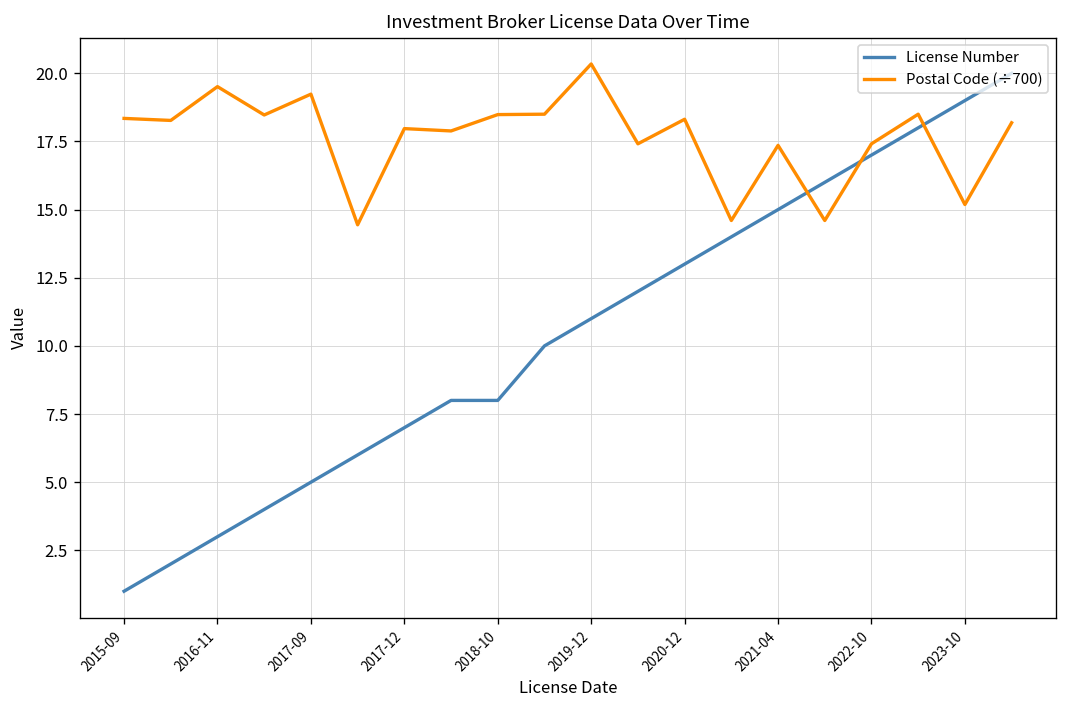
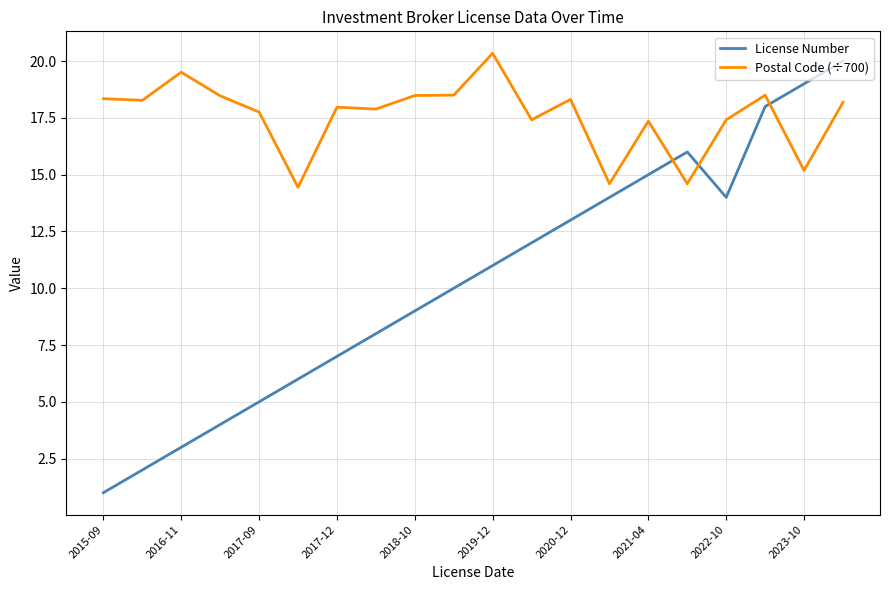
Postal Code (÷700), 2017-09: 19.2 -> 17.8
License Number, 2018-10: 8 -> 9
License Number, 2022-10: 17 -> 14
